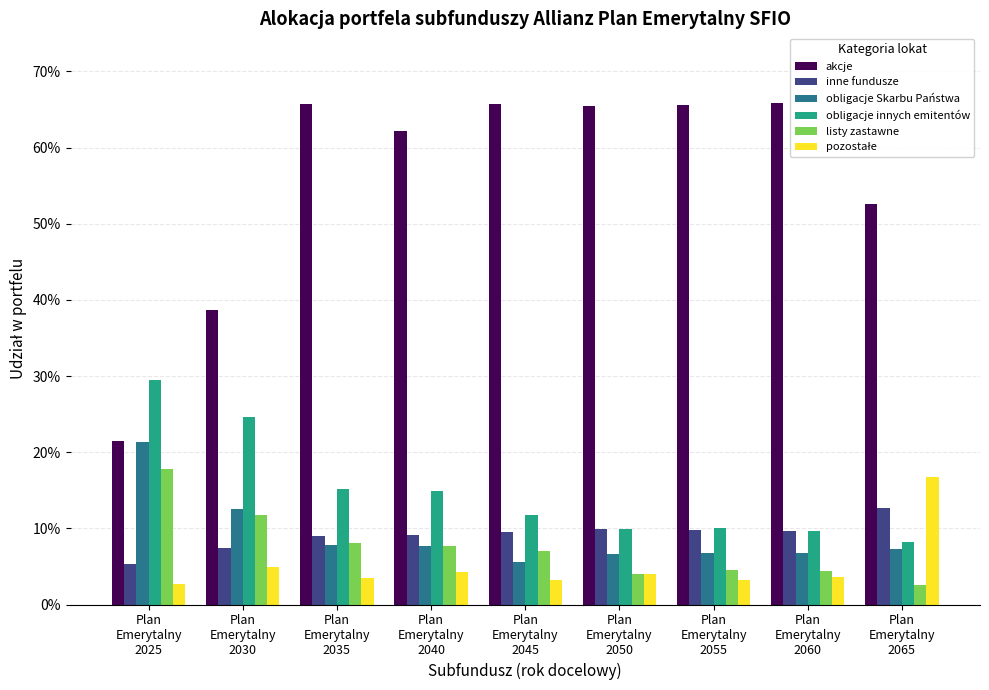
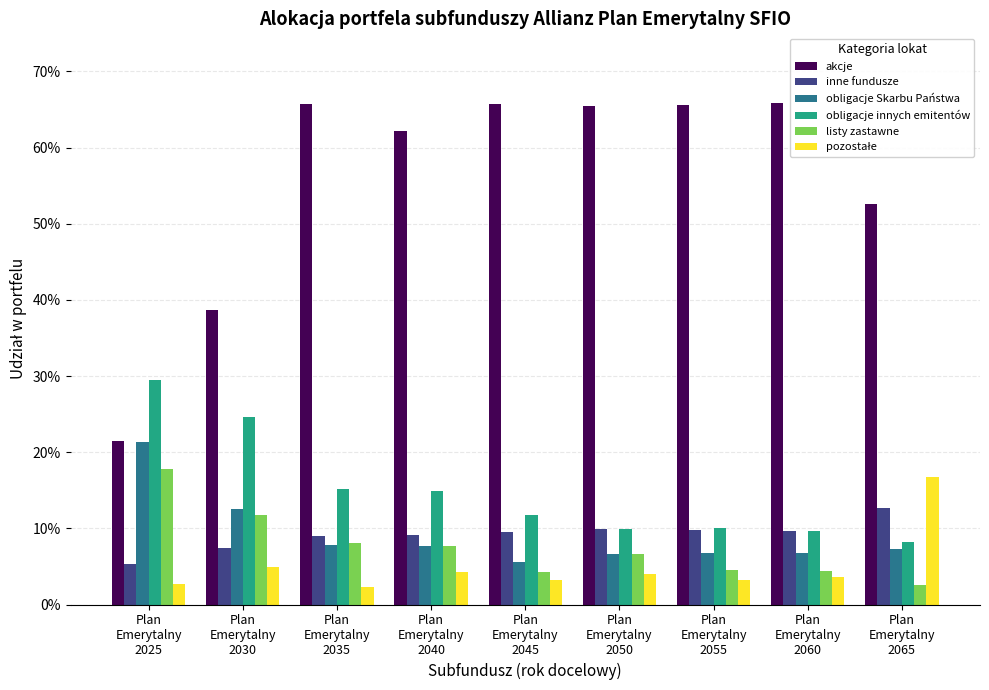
pozostałe, Plan Emerytalny 2035: 3% -> 2%
listy zastawne, Plan Emerytalny 2045: 7% -> 4%
listy zastawne, Plan Emerytalny 2050: 4% -> 7%
